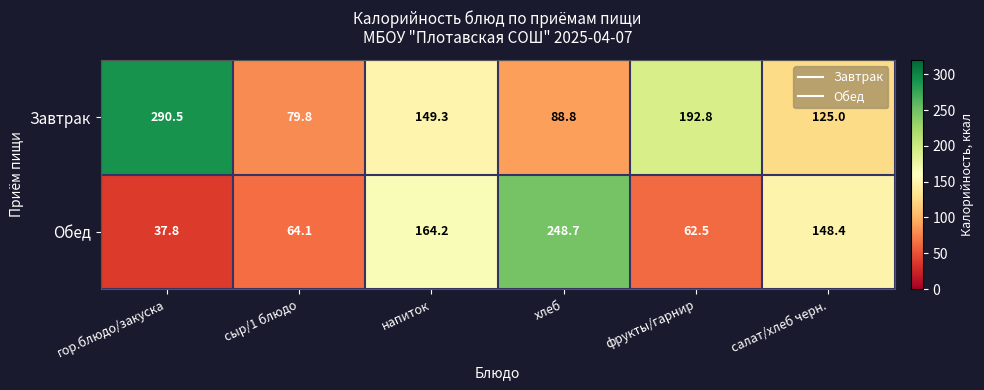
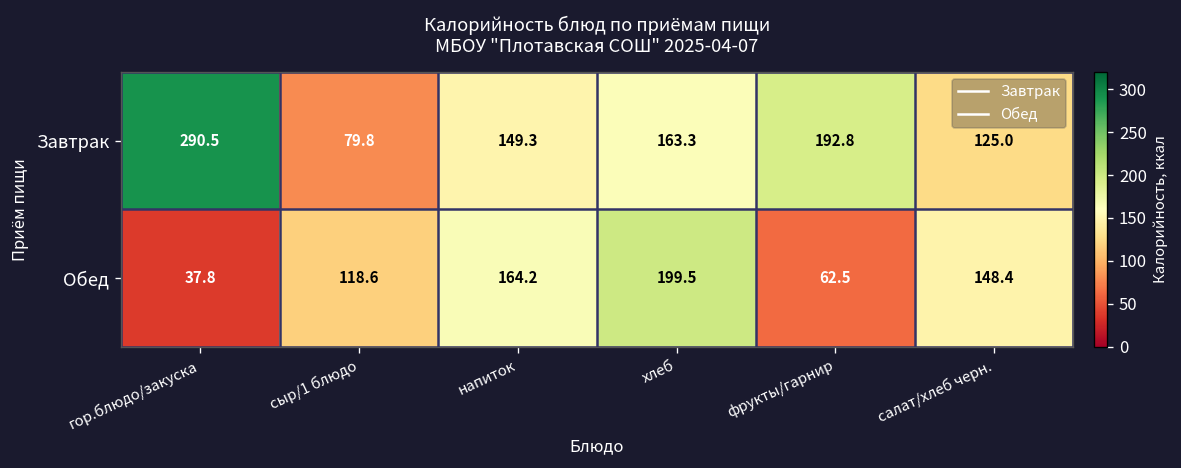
Завтрак, хлеб: 88.8 -> 163.3
Обед, сыр/1 блюдо: 64.1 -> 118.6
Обед, хлеб: 248.7 -> 199.5
